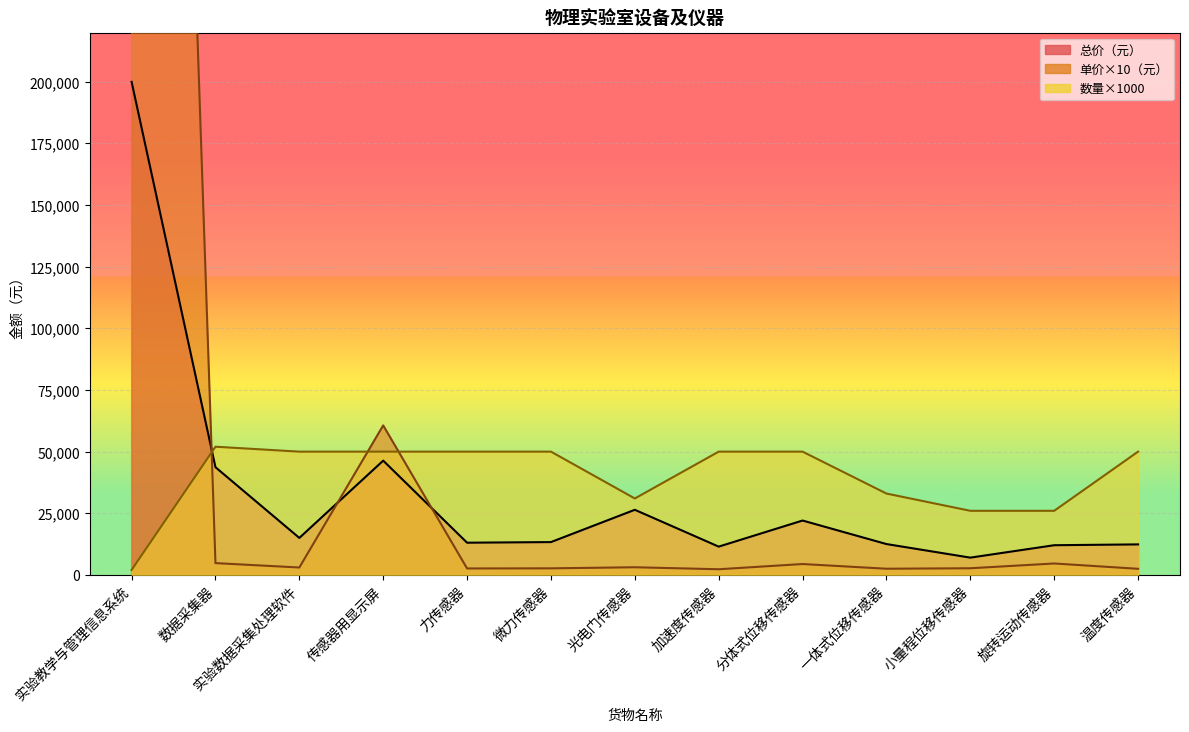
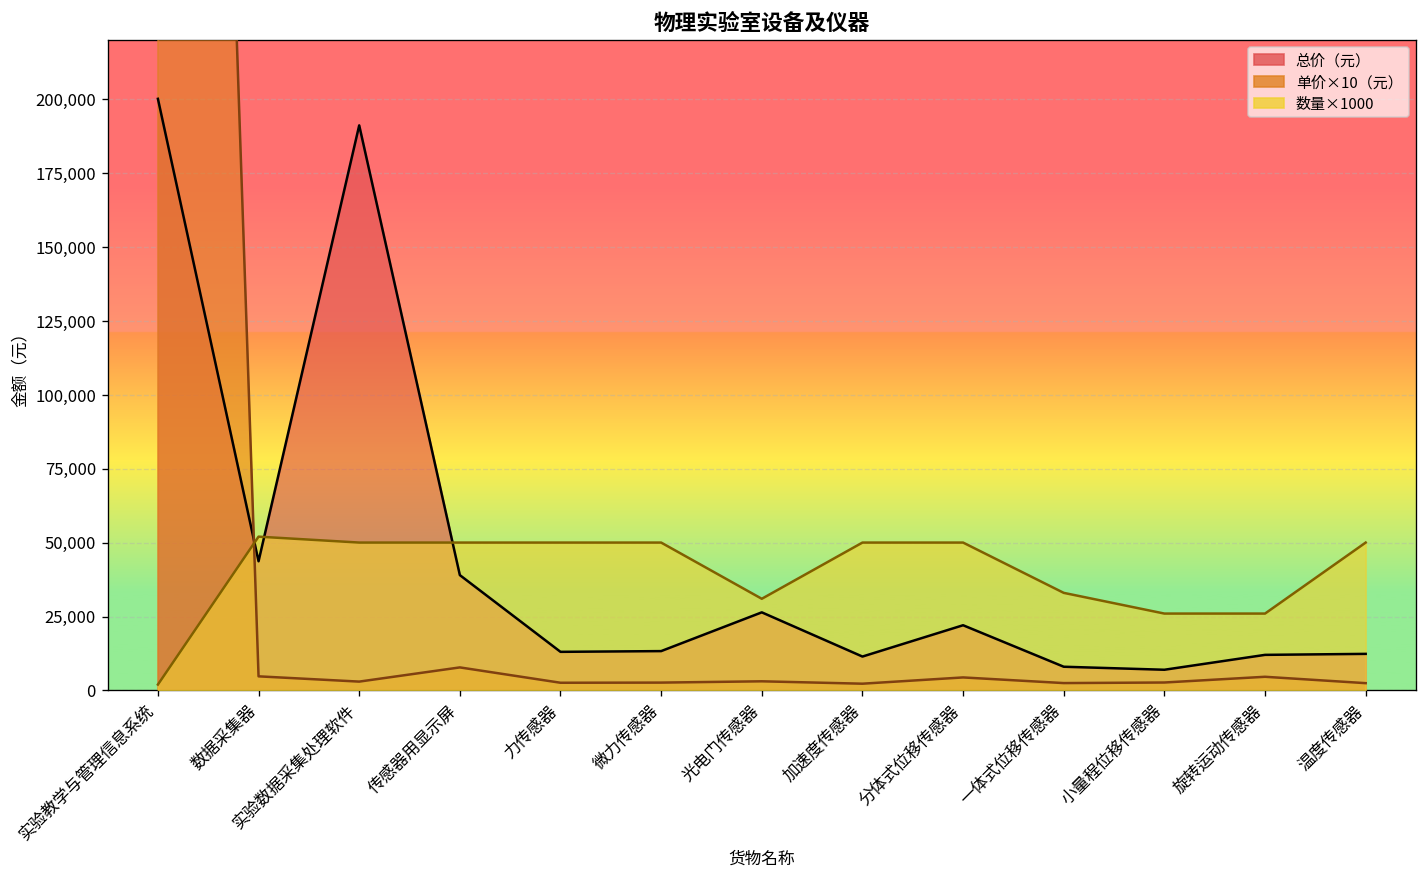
总价（元）, 实验数据采集处理软件: 15,000 -> 191,000
总价（元）, 传感器用显示屏: 46,000 -> 39,000
单价×10（元）, 传感器用显示屏: 61,000 -> 8,000
总价（元）, 一体式位移传感器: 13,000 -> 8,000
